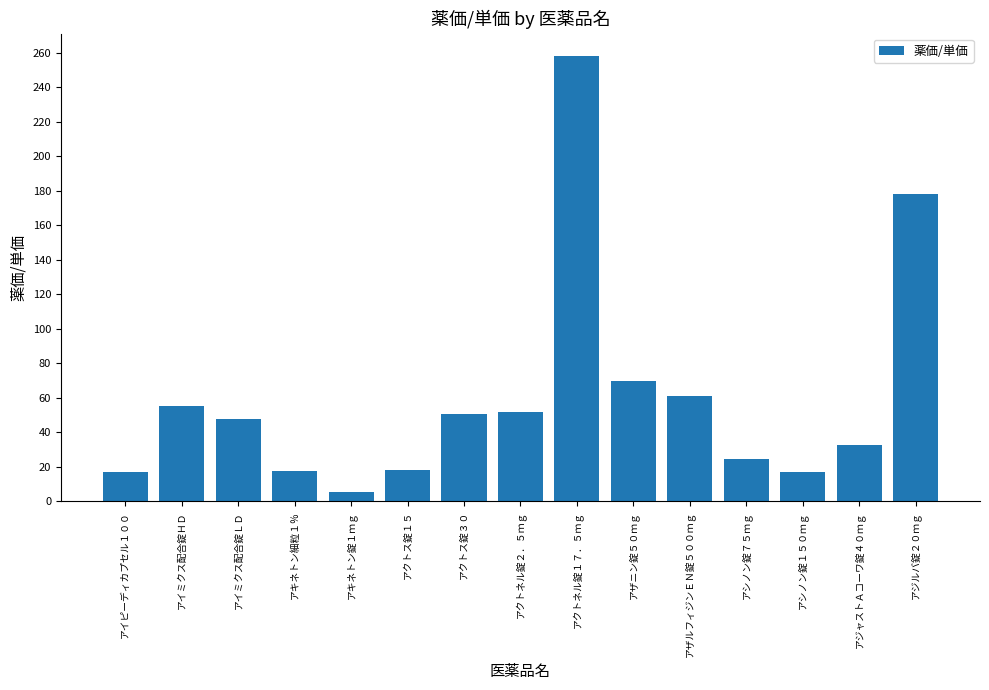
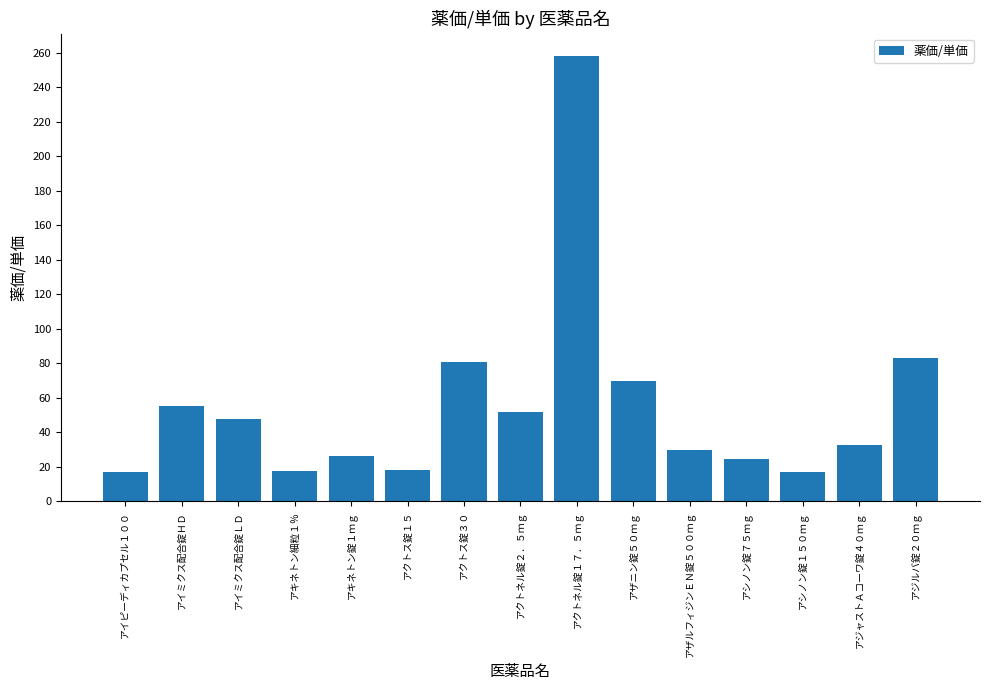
アキネトン錠１ｍｇ: 6 -> 26
アクトス錠３０: 51 -> 81
アザルフィジンＥＮ錠５００ｍｇ: 61 -> 30
アジルバ錠２０ｍｇ: 178 -> 83
